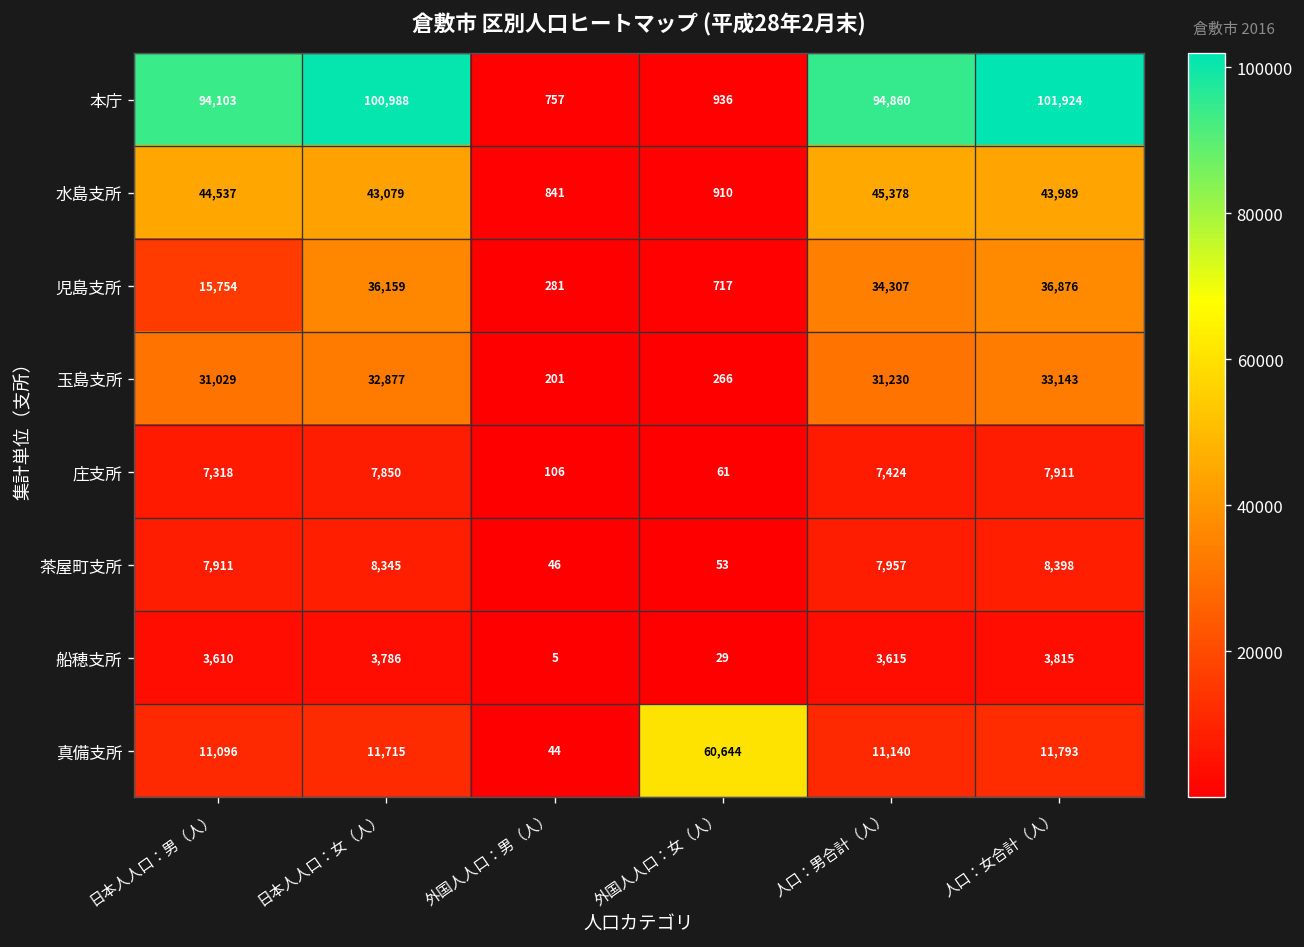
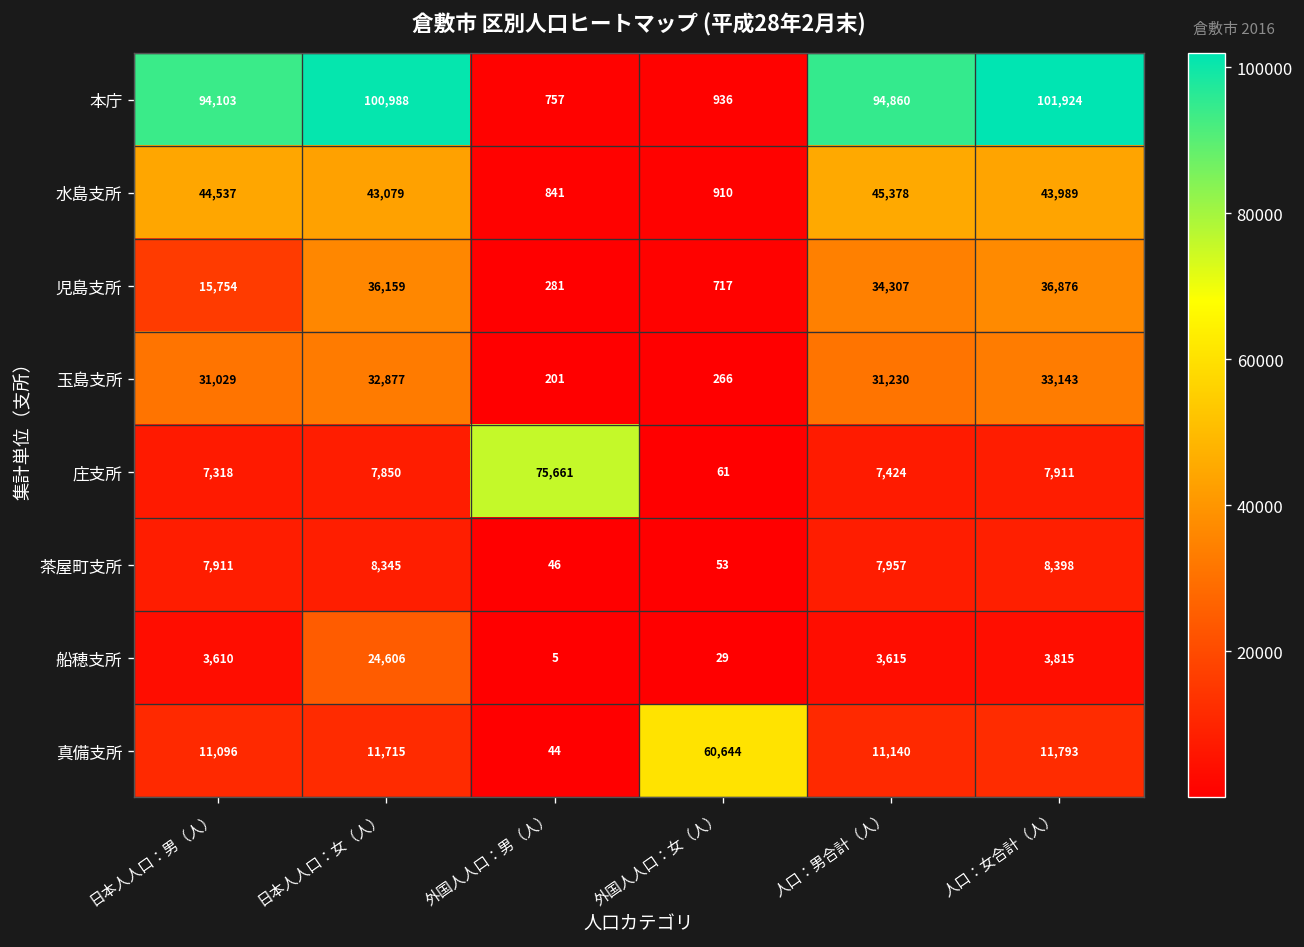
庄支所, 外国人人口：男（人）: 106 -> 75,661
船穂支所, 日本人人口：女（人）: 3,786 -> 24,606
